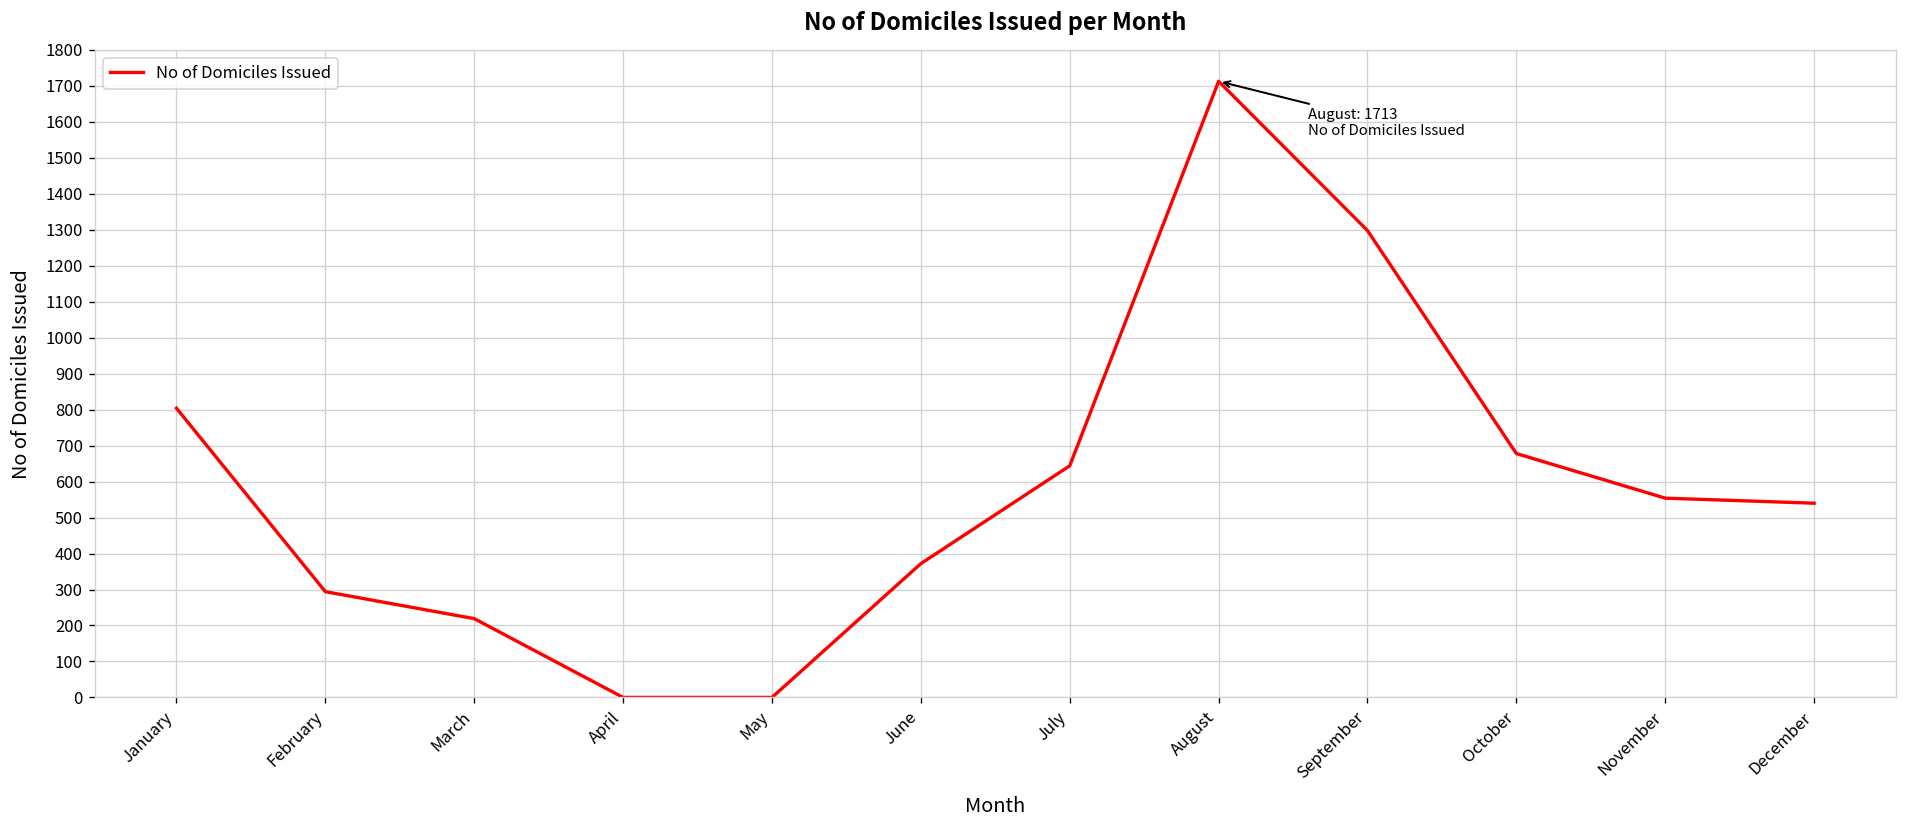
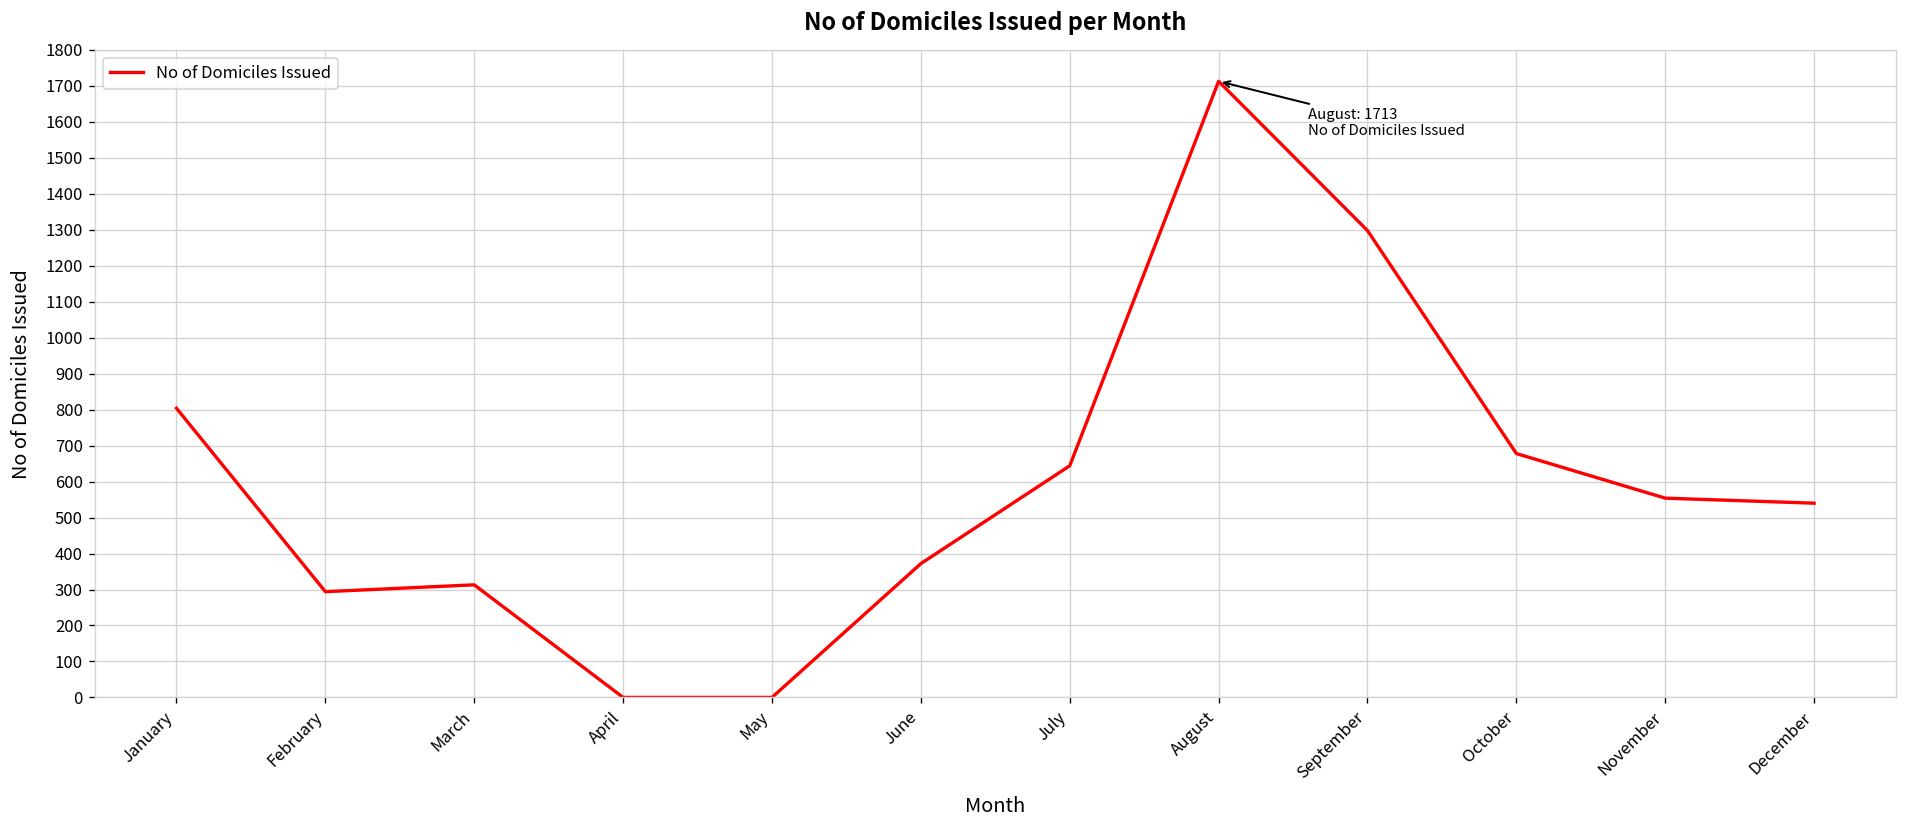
March: 220 -> 310
